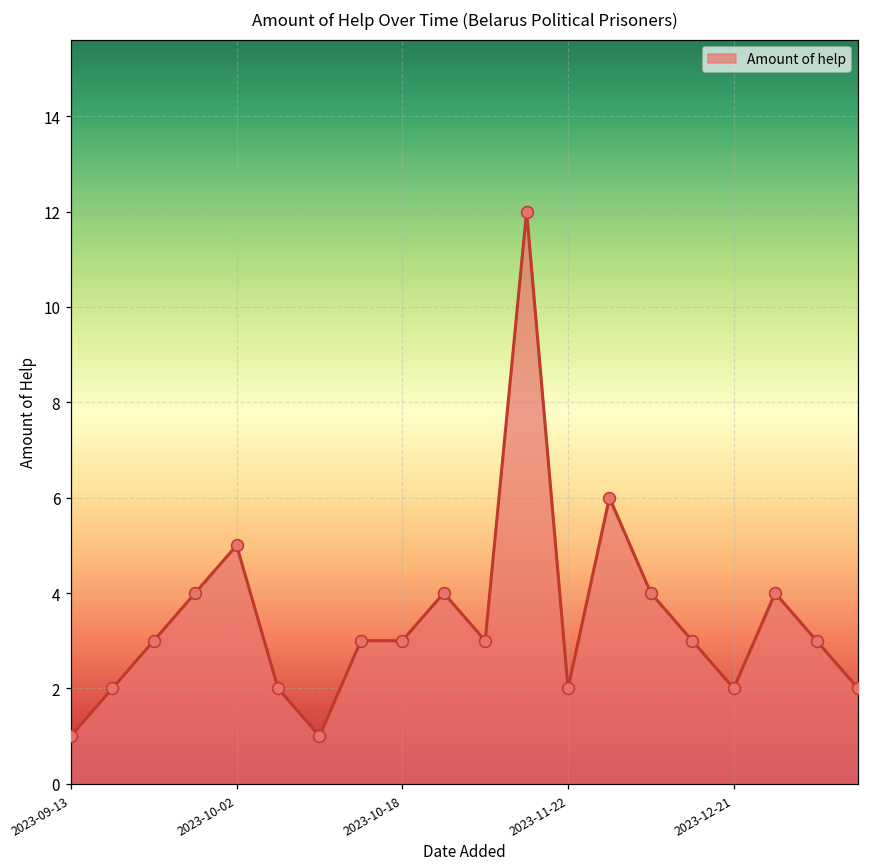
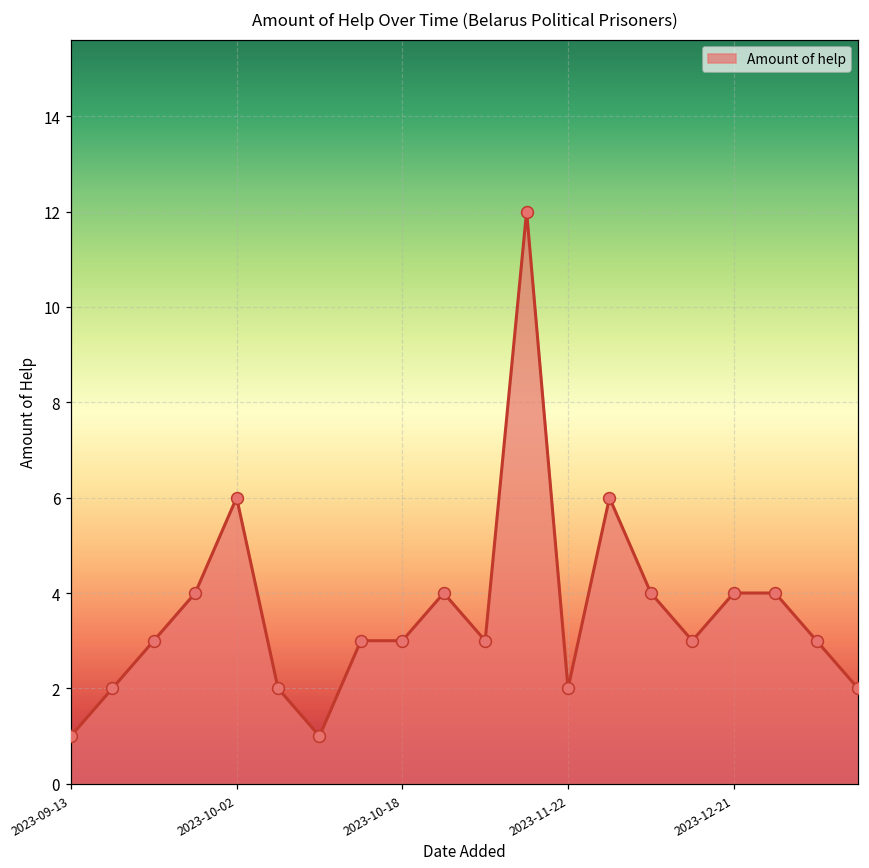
2023-10-02: 5 -> 6
2023-12-21: 2 -> 4
